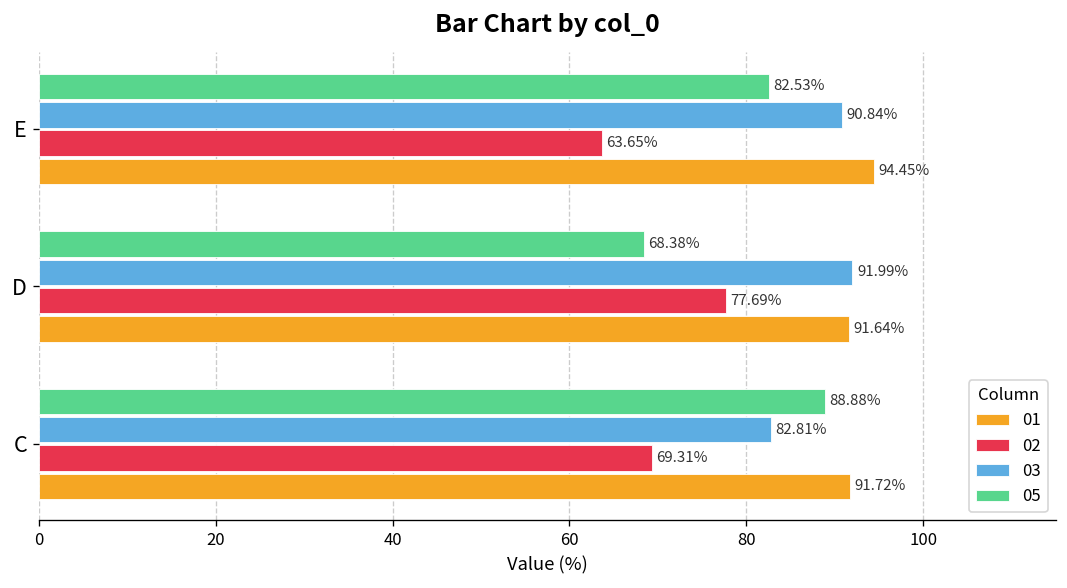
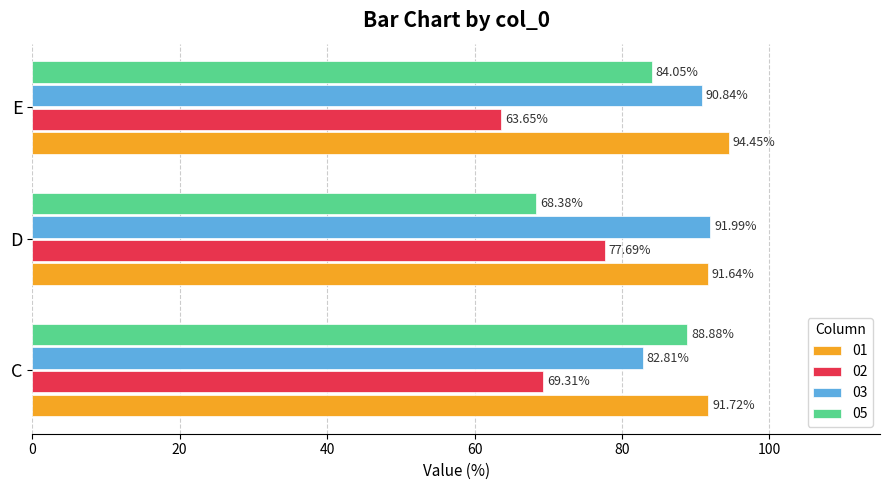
05, E: 82.53% -> 84.05%
